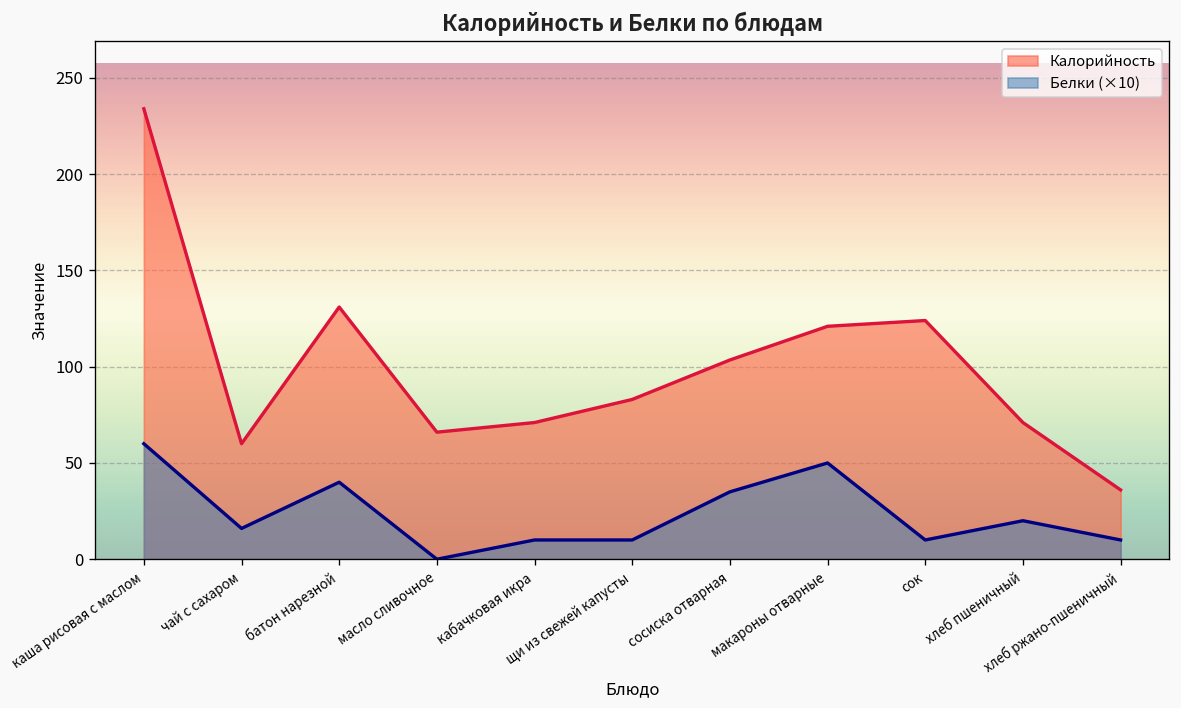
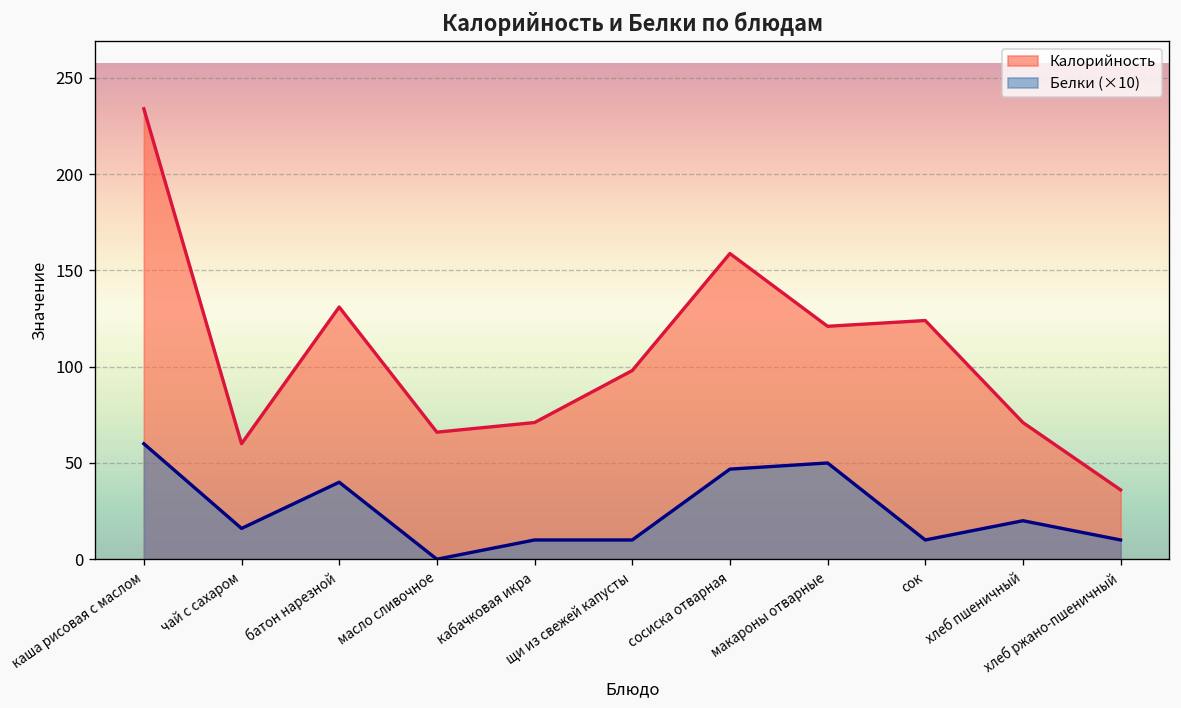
Калорийность, щи из свежей капусты: 83 -> 98
Калорийность, сосиска отварная: 104 -> 159
Белки (×10), сосиска отварная: 35 -> 47
